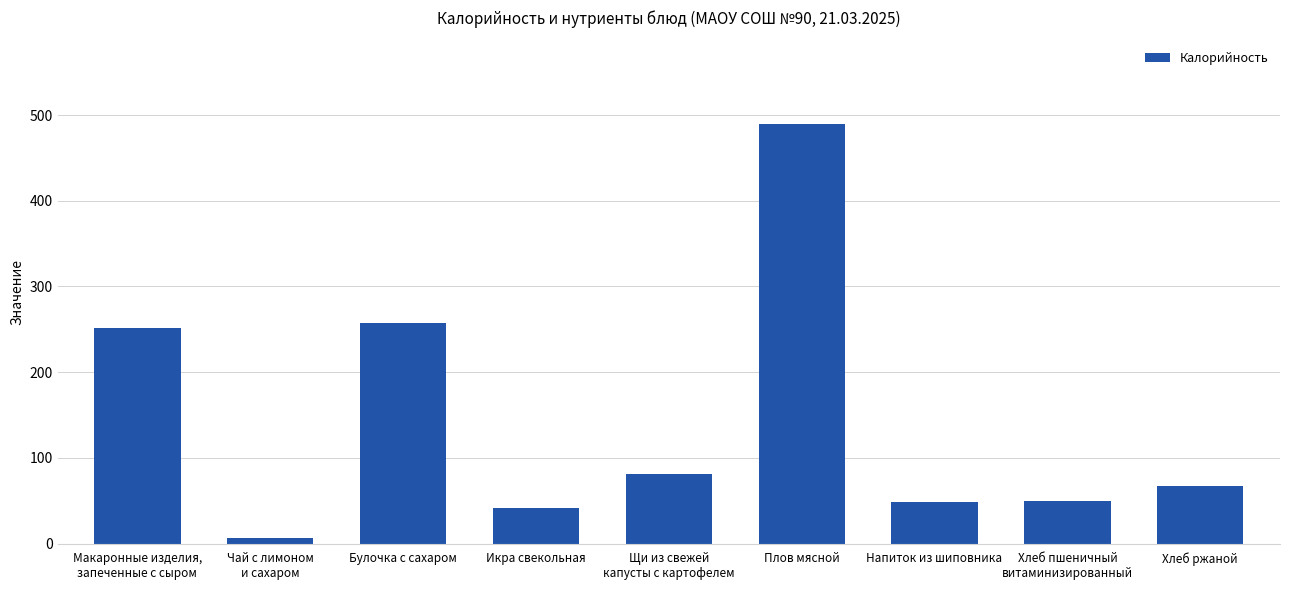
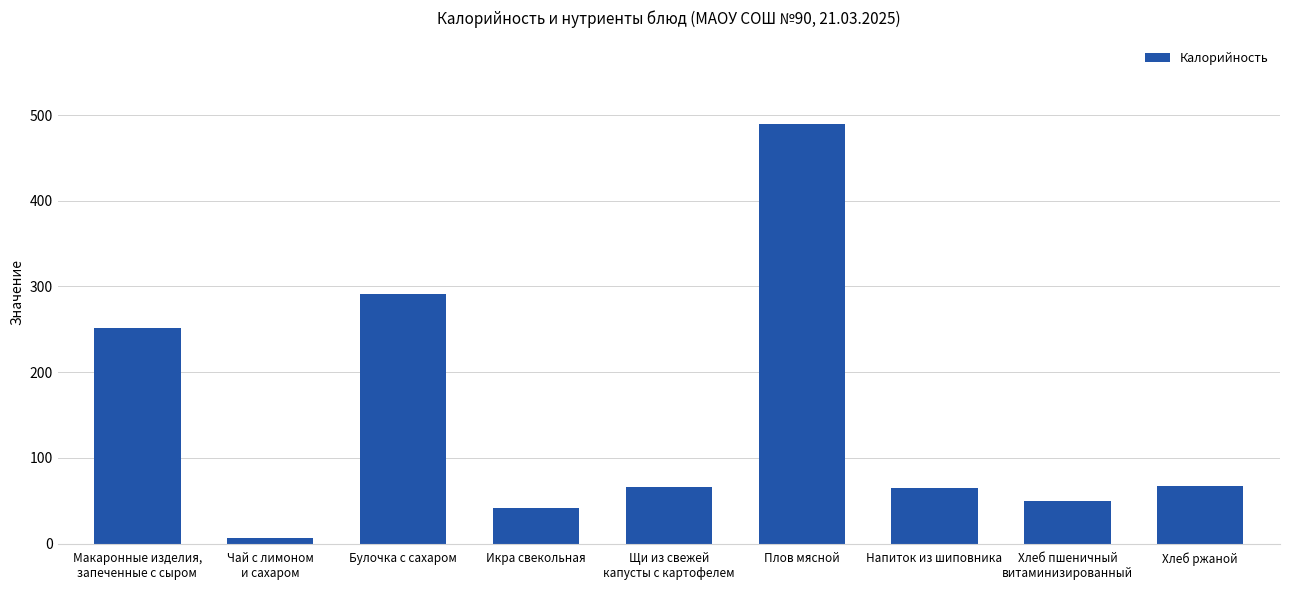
Булочка с сахаром: 260 -> 290
Щи из свежей капусты с картофелем: 80 -> 70
Напиток из шиповника: 50 -> 70
